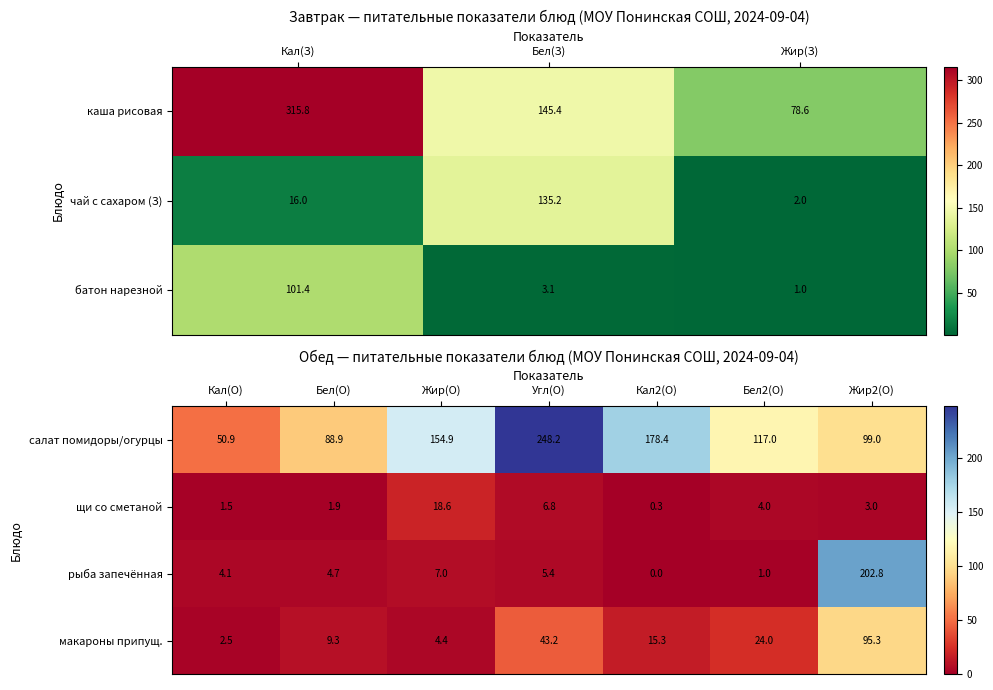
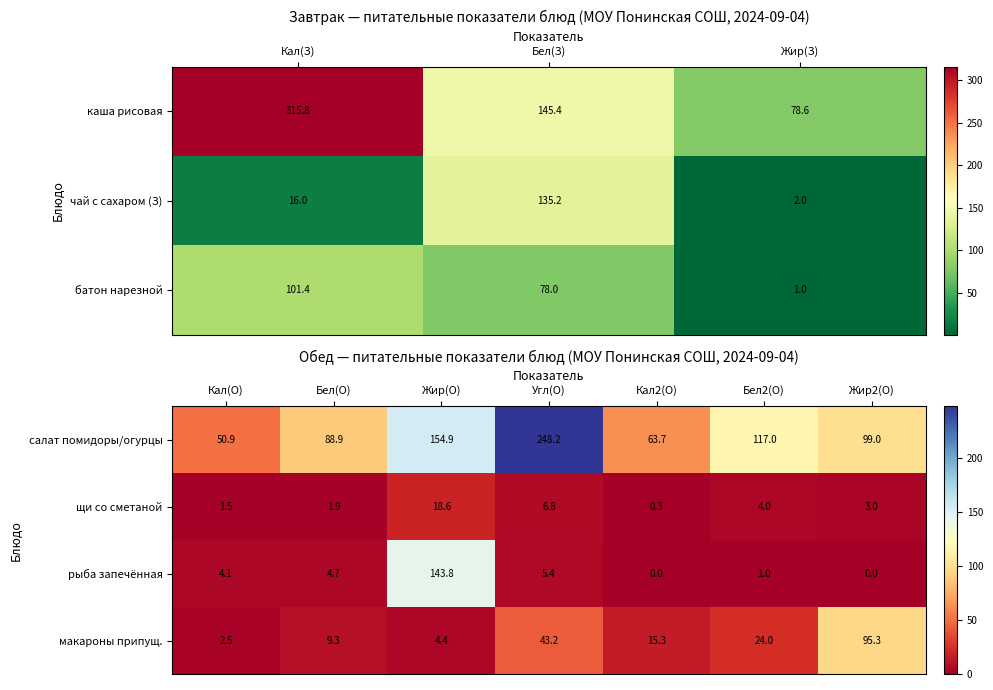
Завтрак — питательные показатели блюд (МОУ Понинская СОШ, 2024-09-04), батон нарезной, Бел(З): 3.1 -> 78.0
Обед — питательные показатели блюд (МОУ Понинская СОШ, 2024-09-04), салат помидоры/огурцы, Кал2(О): 178.4 -> 63.7
Обед — питательные показатели блюд (МОУ Понинская СОШ, 2024-09-04), рыба запечённая, Жир(О): 7.0 -> 143.8
Обед — питательные показатели блюд (МОУ Понинская СОШ, 2024-09-04), рыба запечённая, Жир2(О): 202.8 -> 0.0
